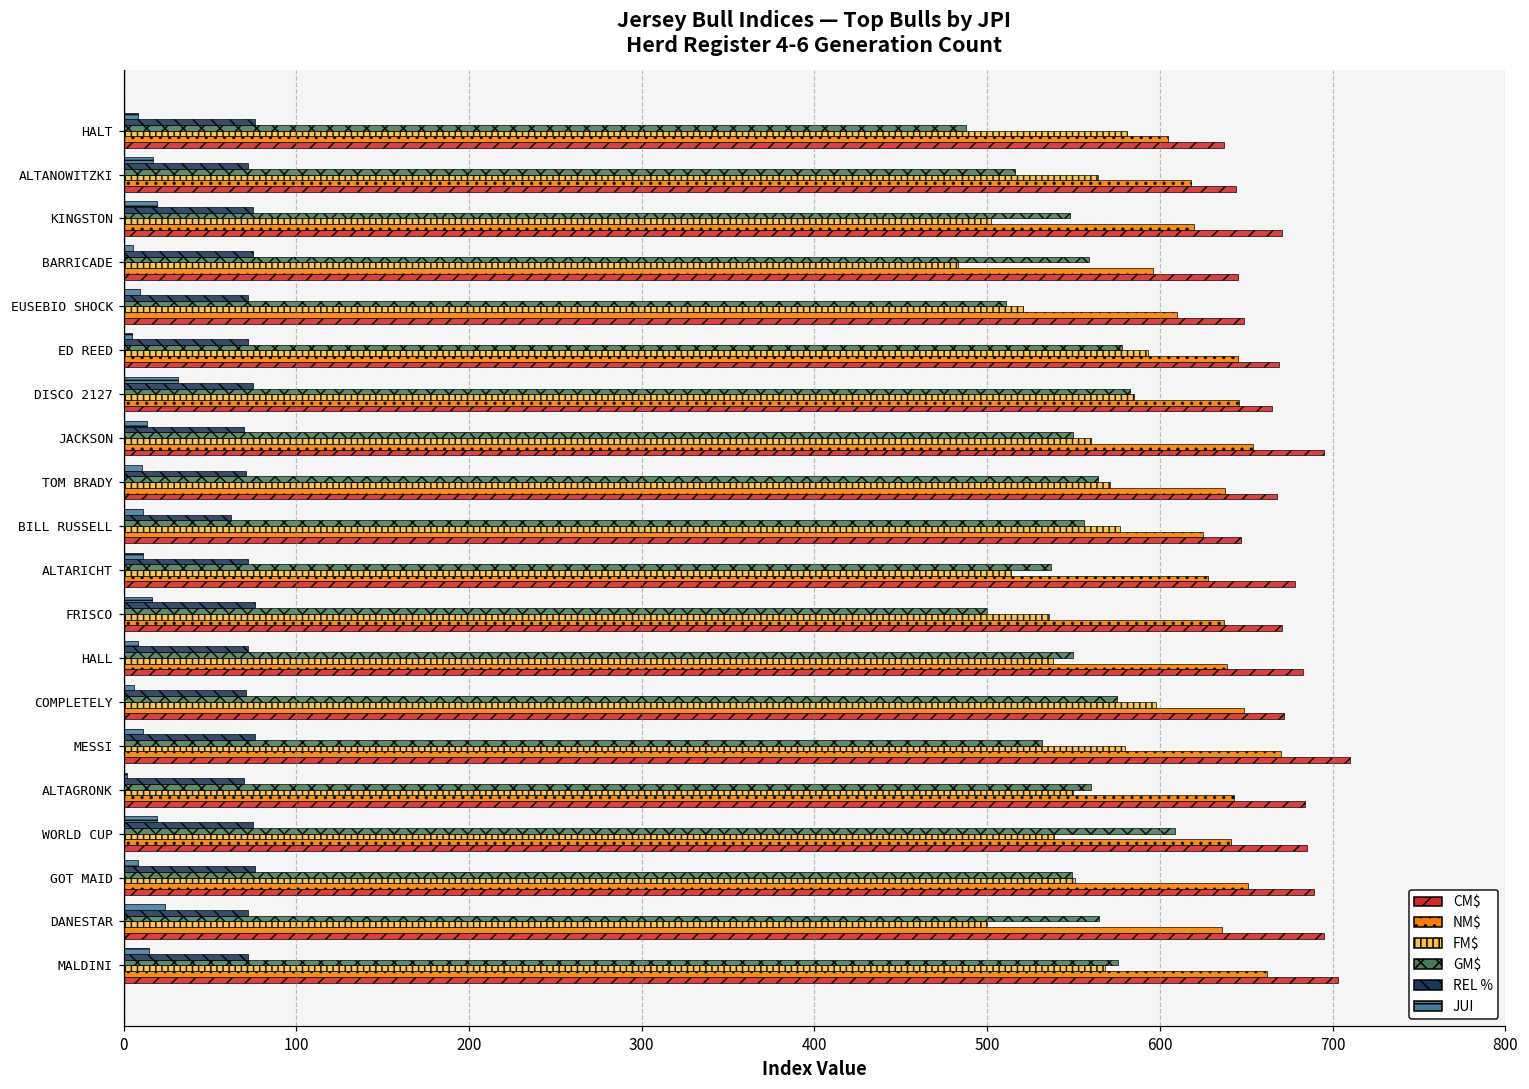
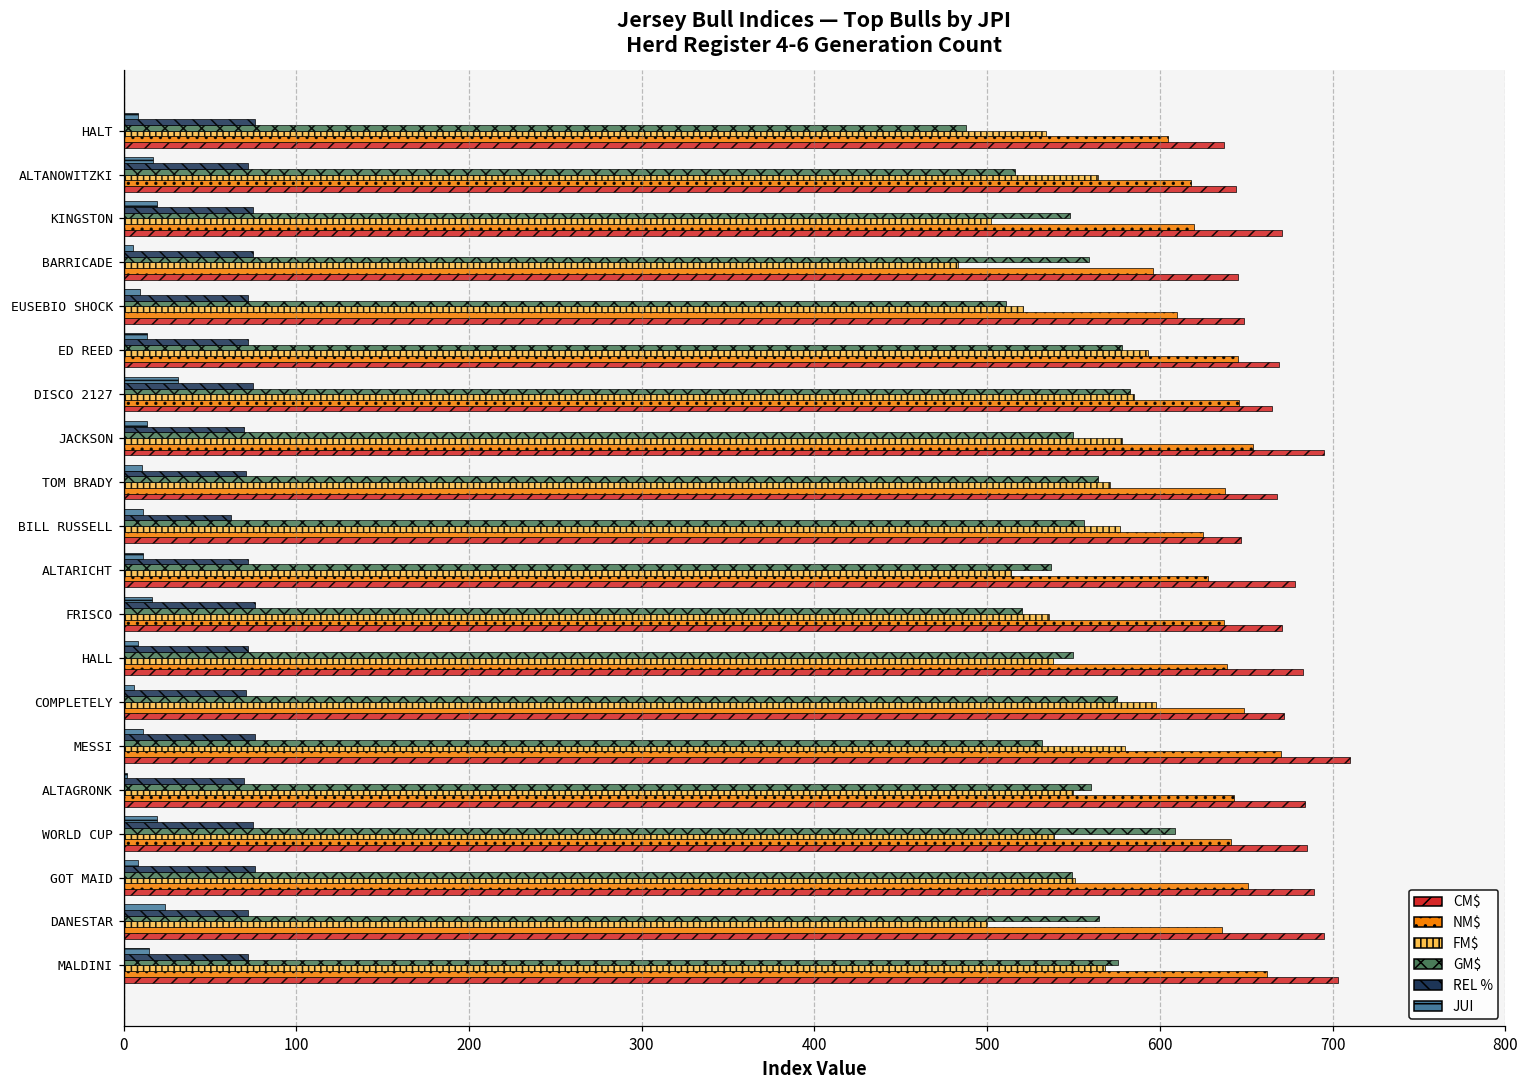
FM$, HALT: 581 -> 534
JUI, ED REED: 5 -> 13
FM$, JACKSON: 560 -> 578
GM$, FRISCO: 500 -> 520
